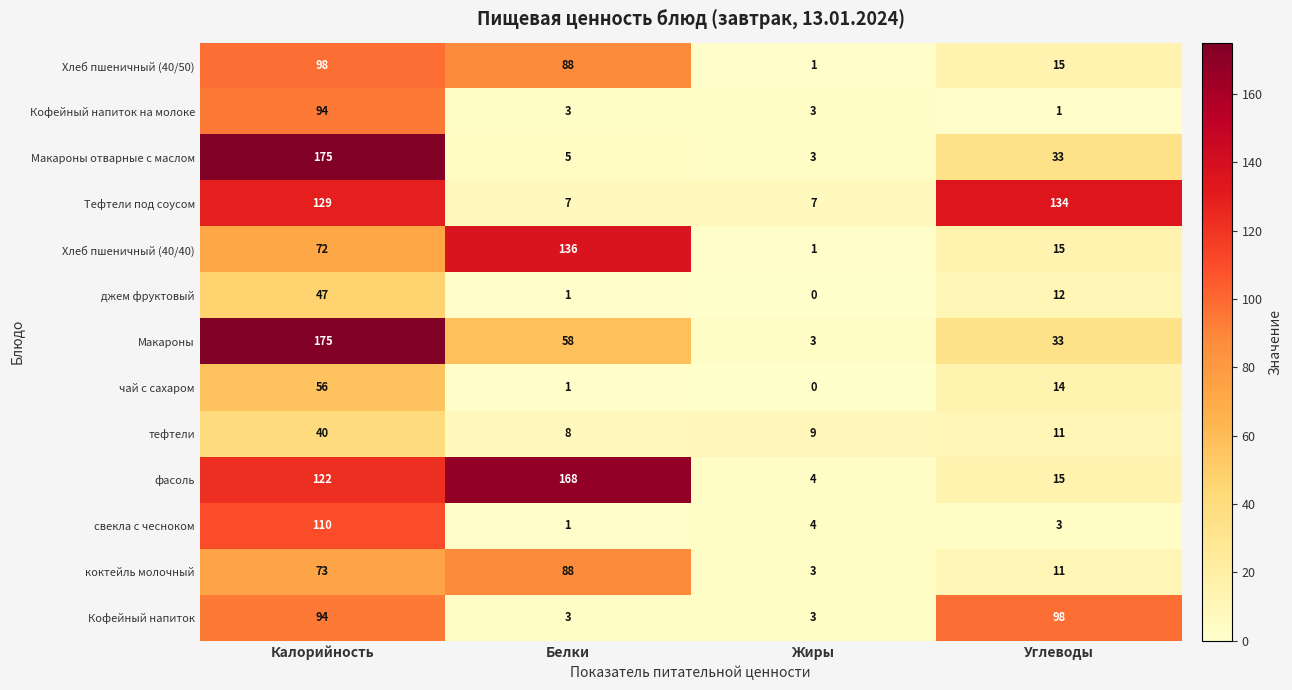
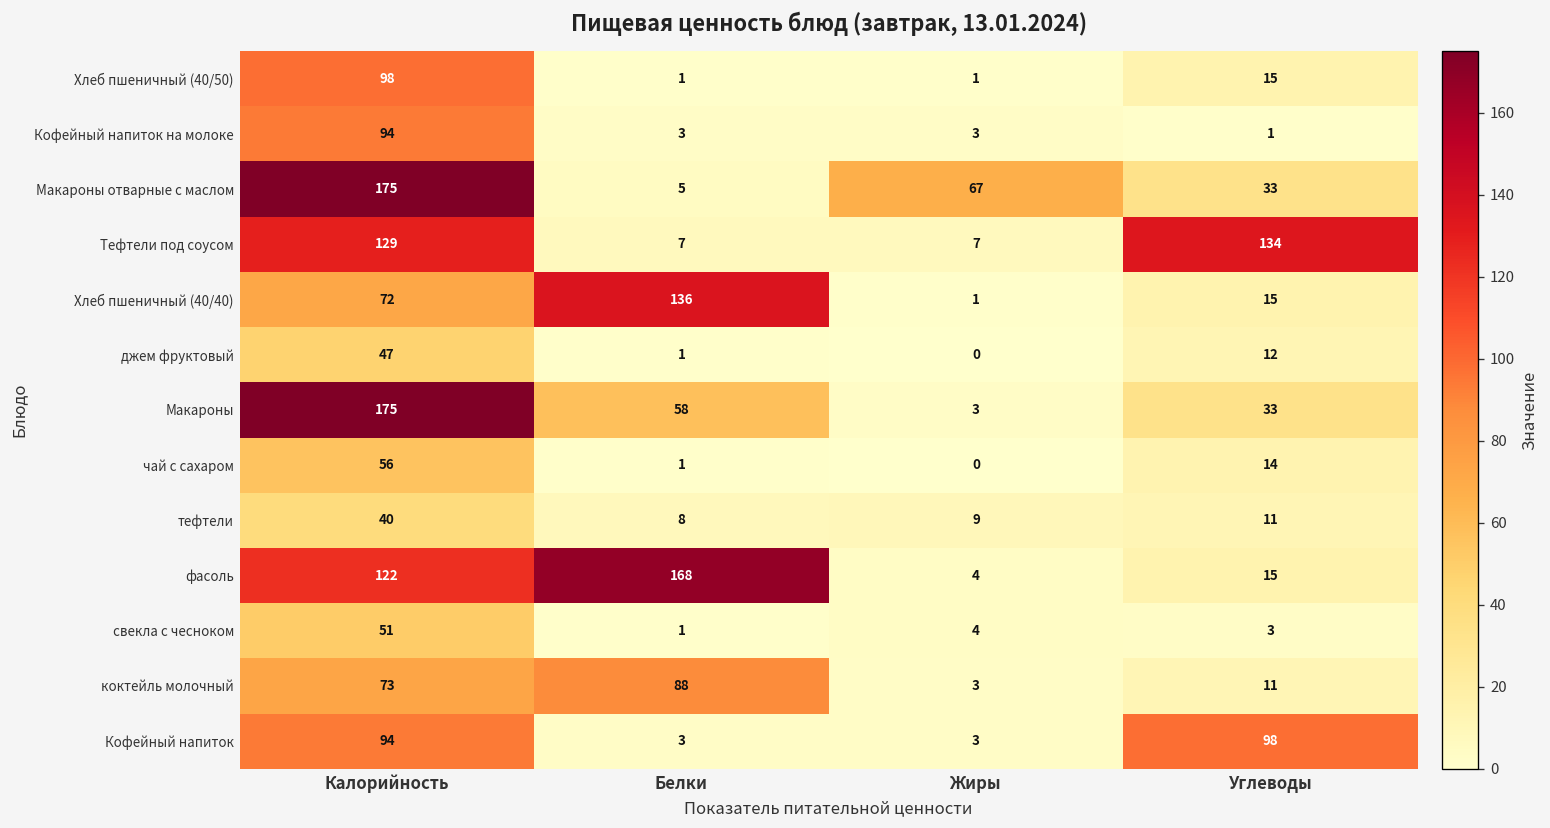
Хлеб пшеничный (40/50), Белки: 88 -> 1
Макароны отварные с маслом, Жиры: 3 -> 67
свекла с чесноком, Калорийность: 110 -> 51
